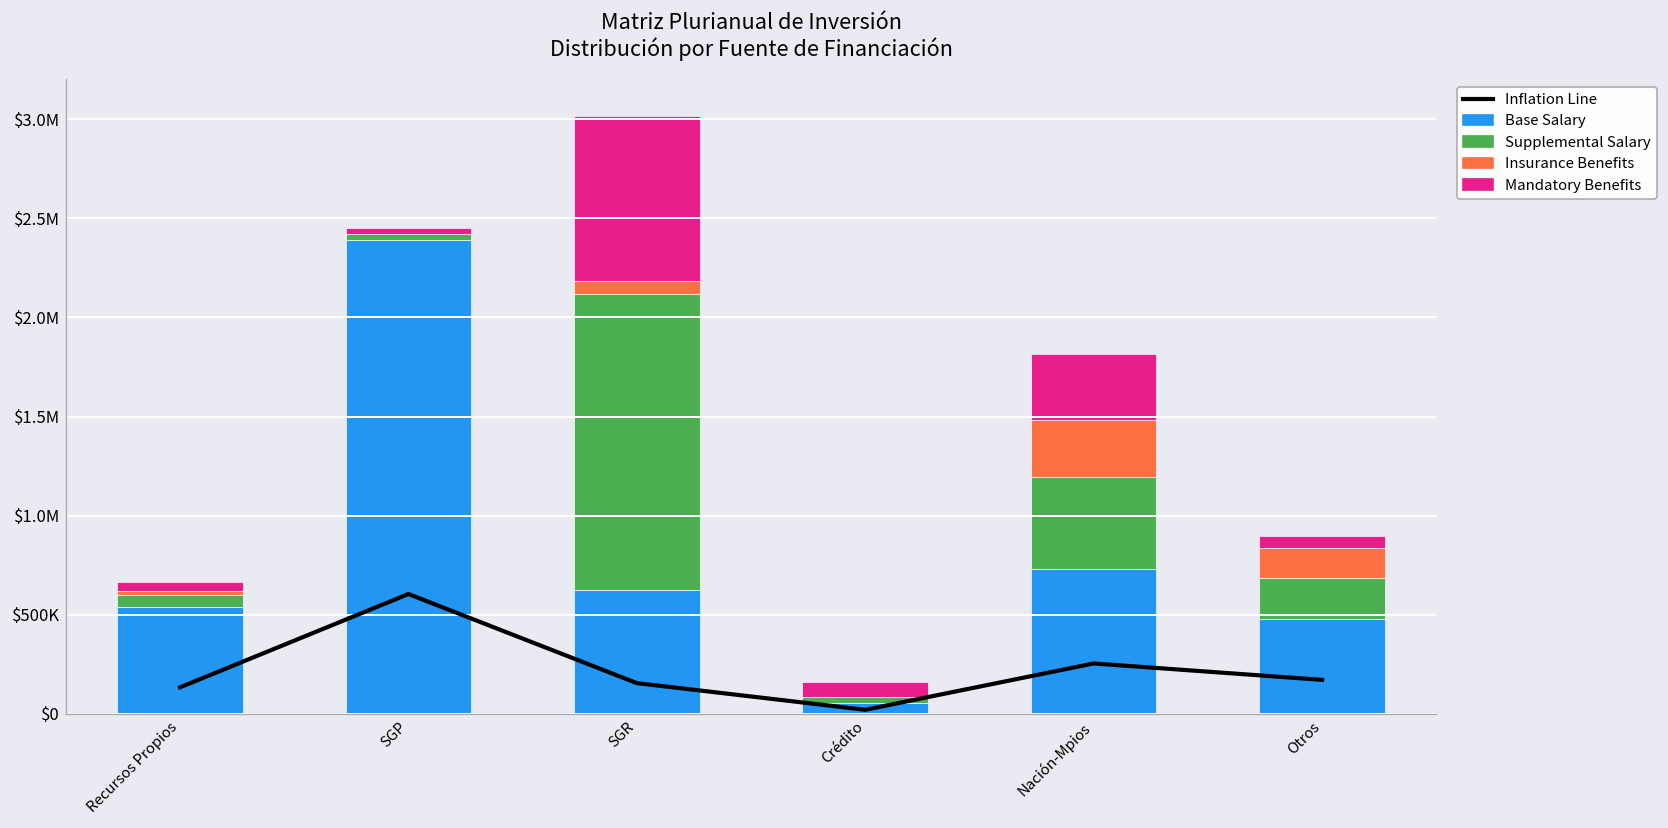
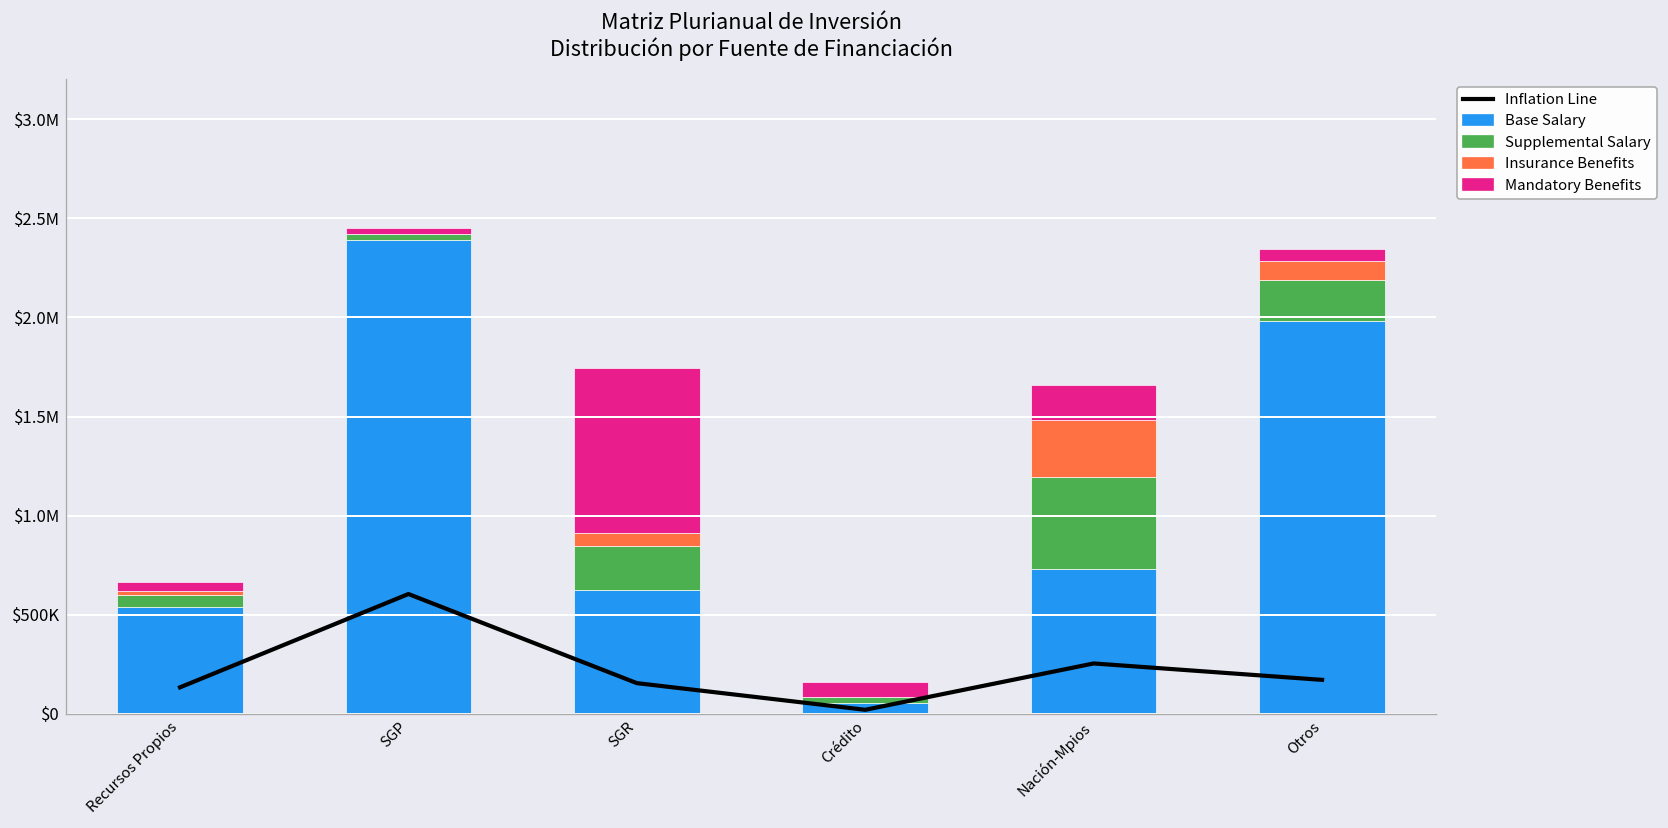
Supplemental Salary, SGR: $1490000 -> $220000
Mandatory Benefits, Nación-Mpios: $340000 -> $180000
Base Salary, Otros: $480000 -> $1980000
Insurance Benefits, Otros: $150000 -> $90000
